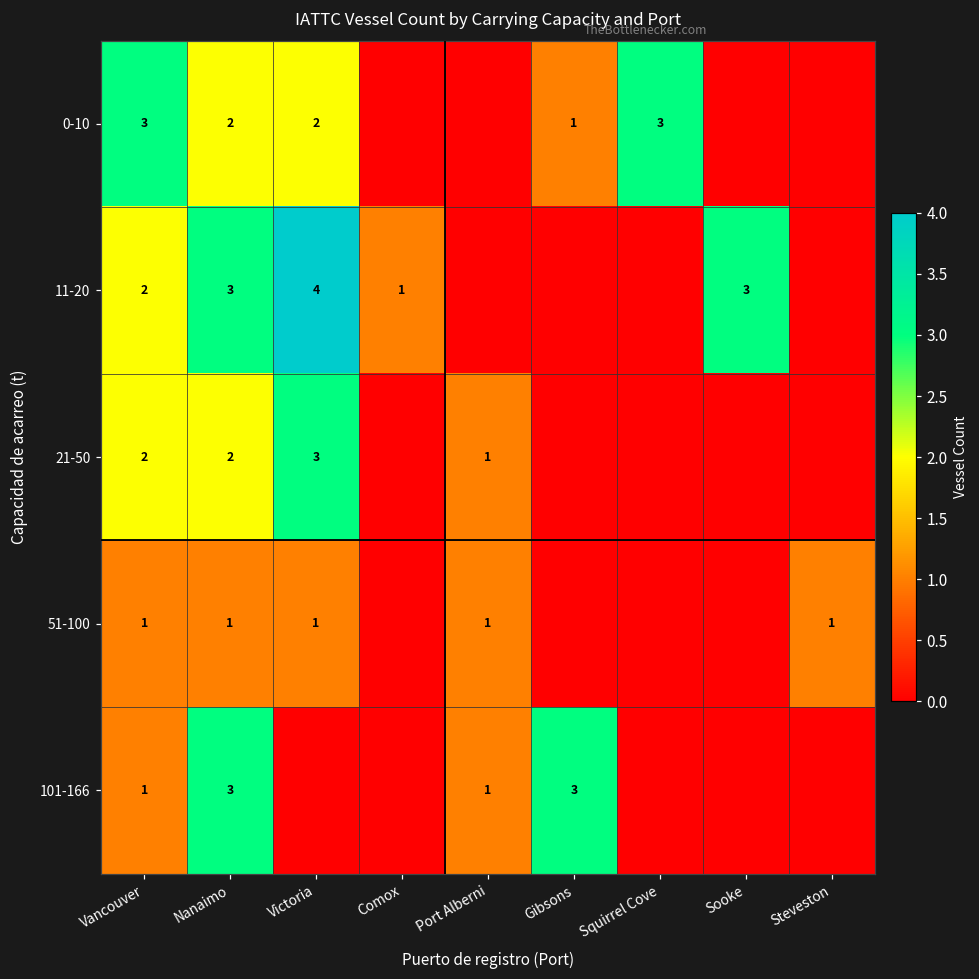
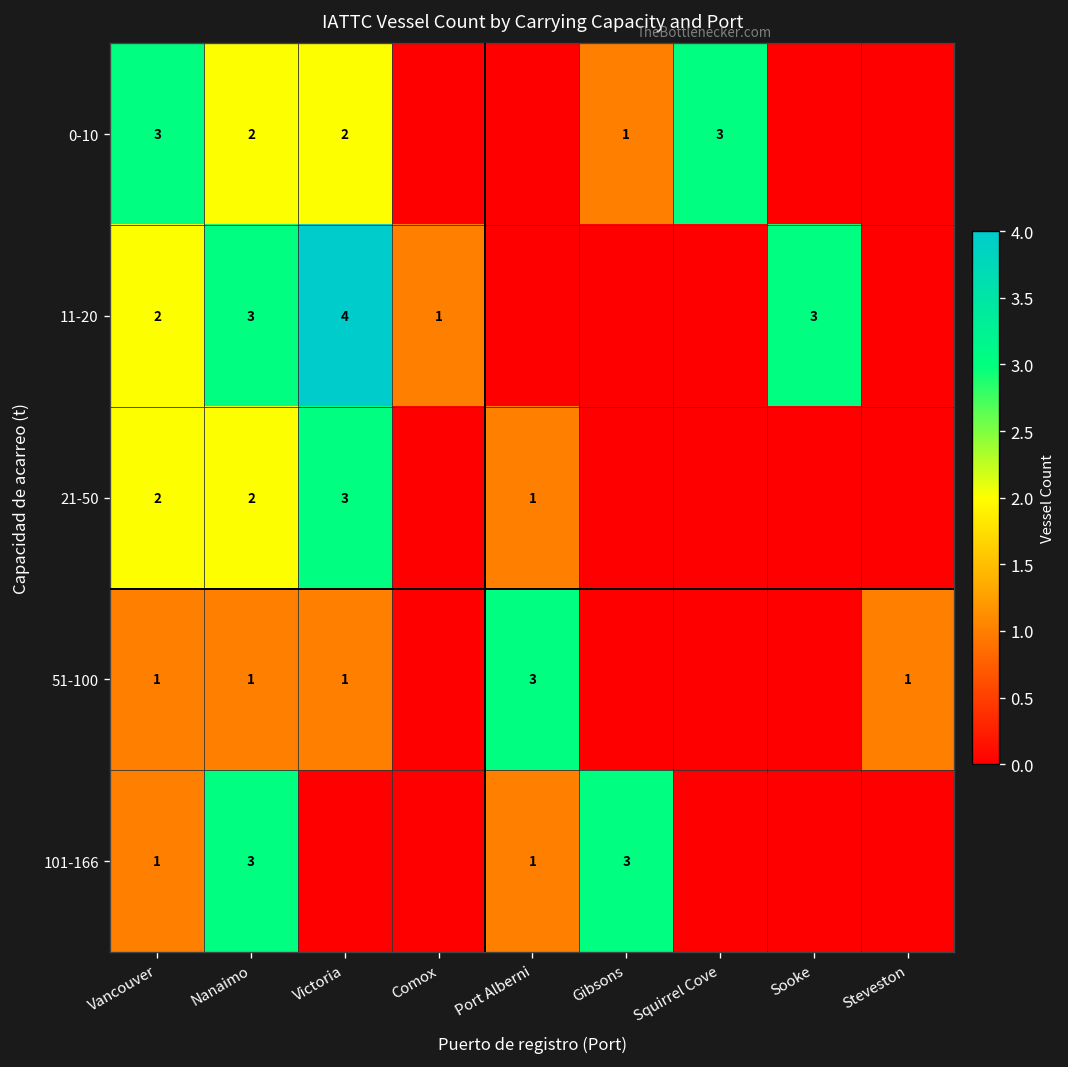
51-100, Port Alberni: 1 -> 3
